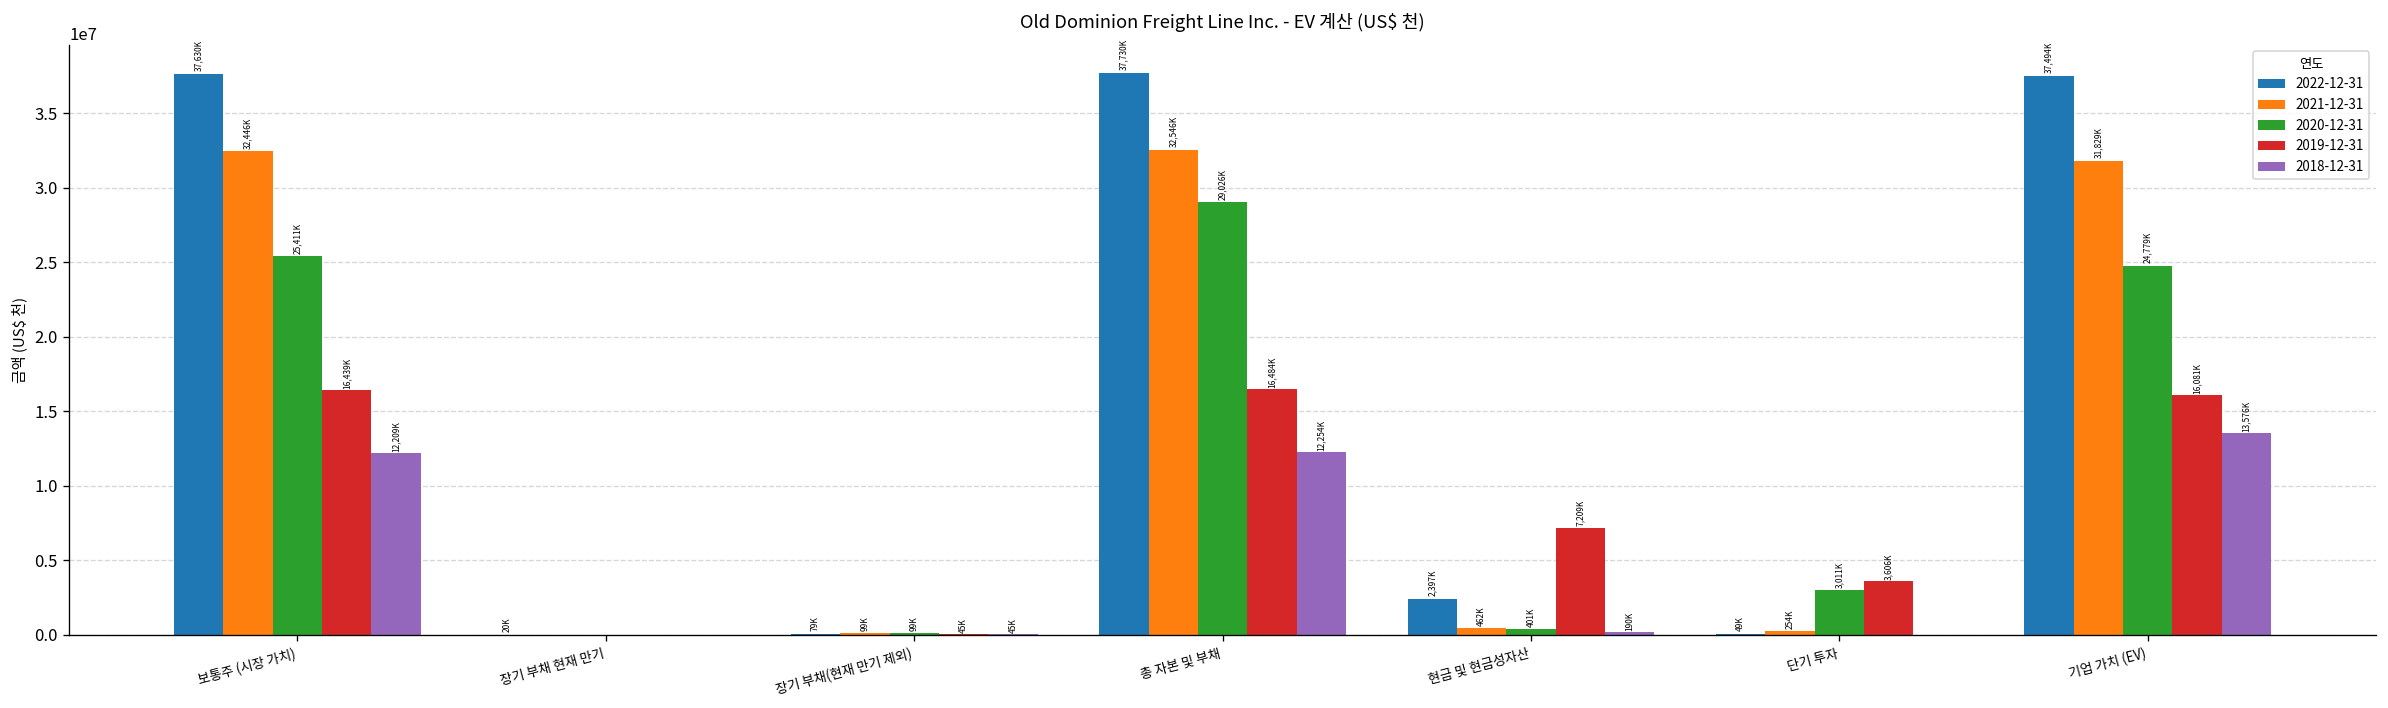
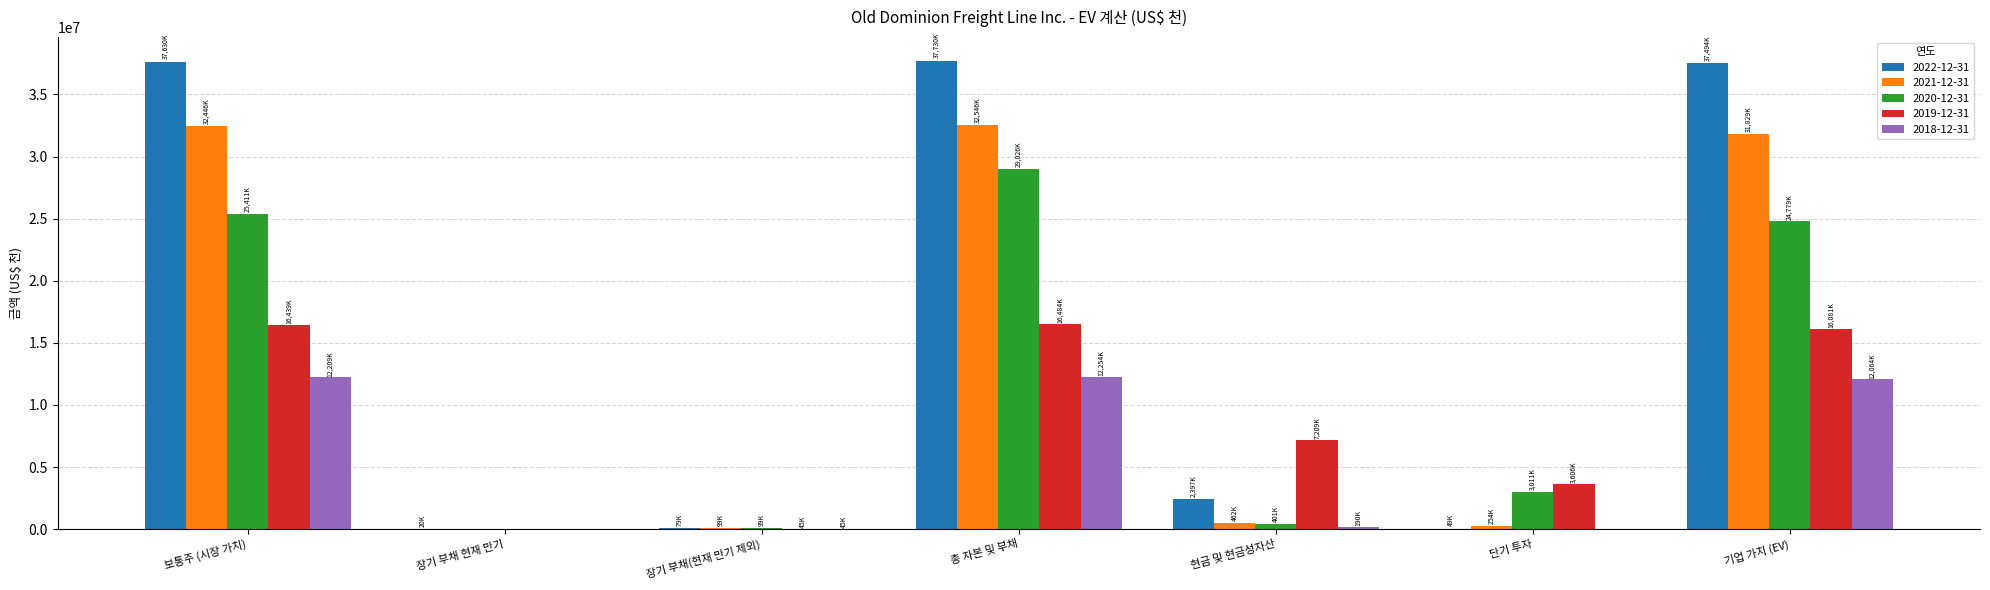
2018-12-31, 기업 가치 (EV): 13,576K -> 12,064K
